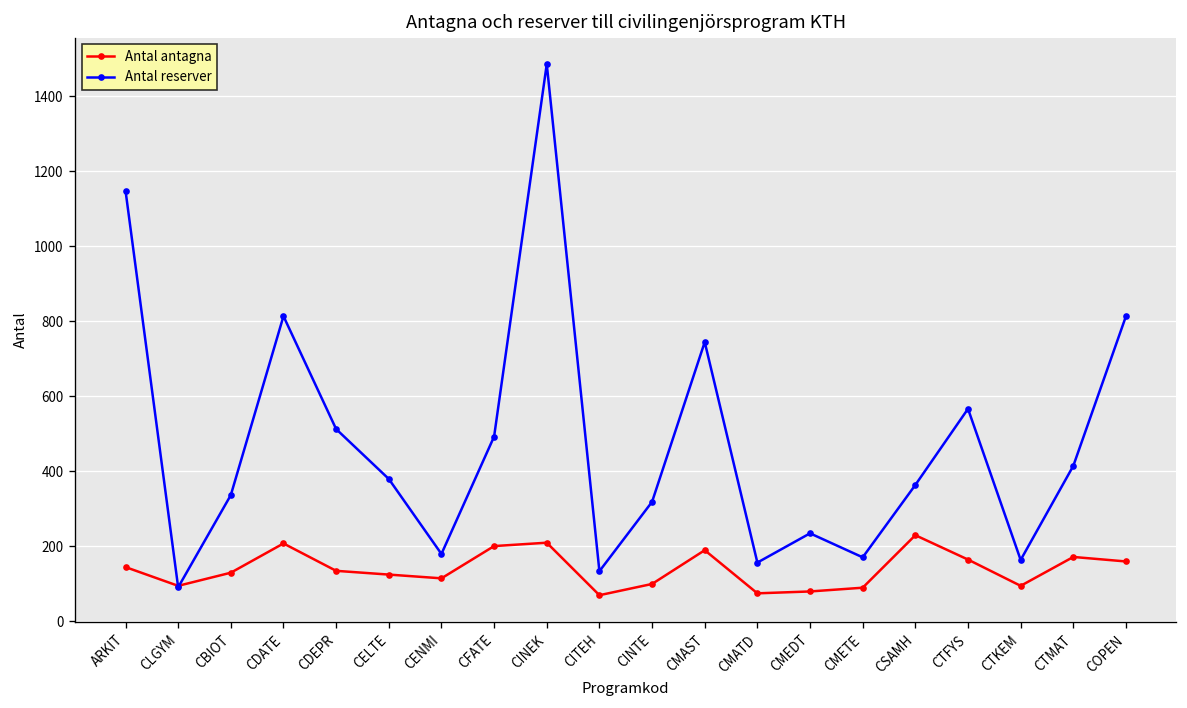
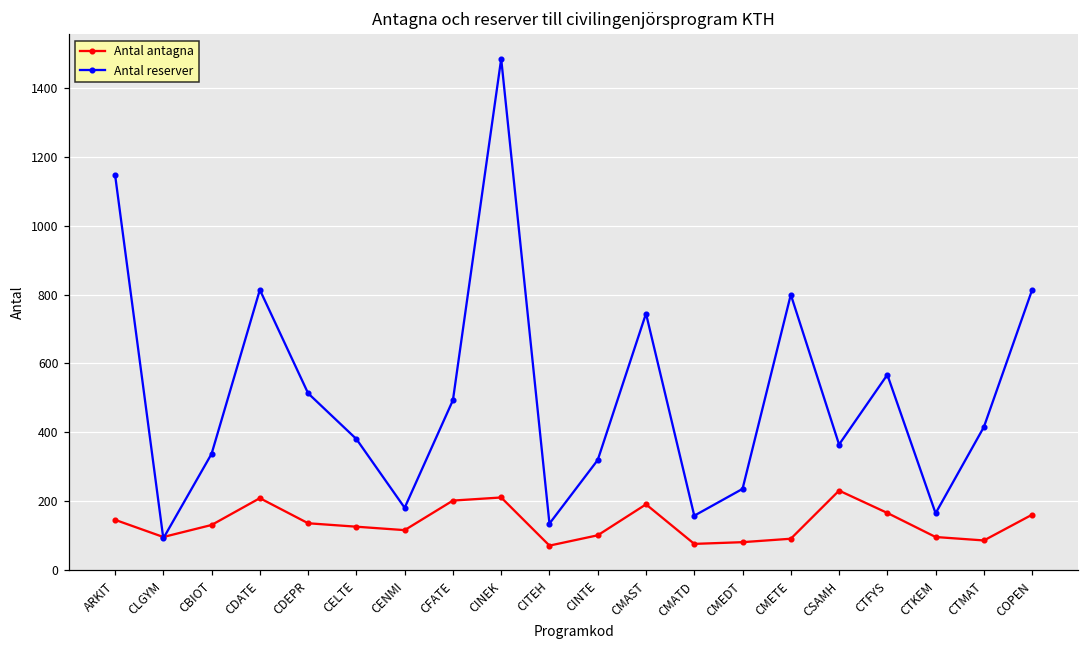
Antal reserver, CMETE: 170 -> 800
Antal antagna, CTMAT: 170 -> 90
